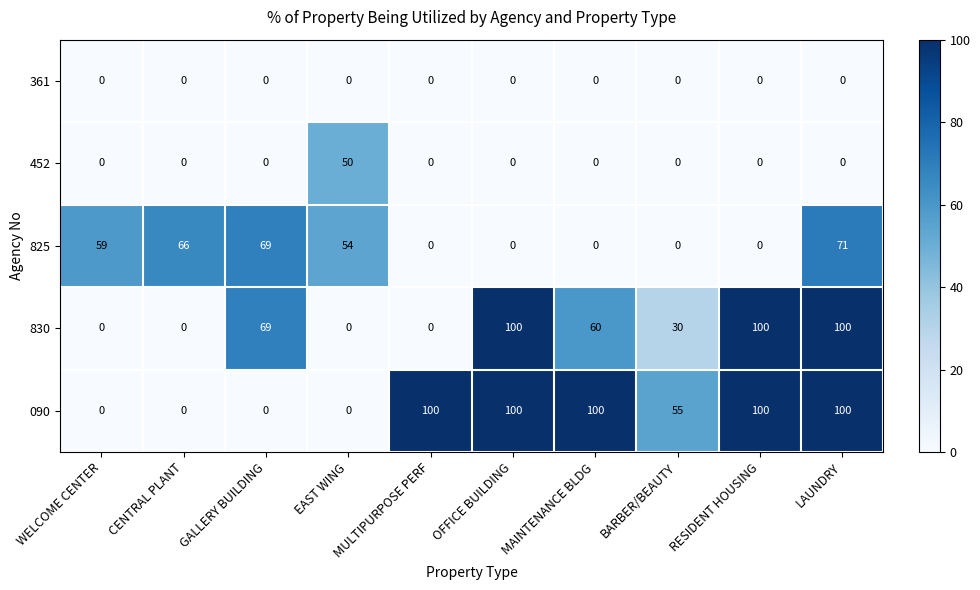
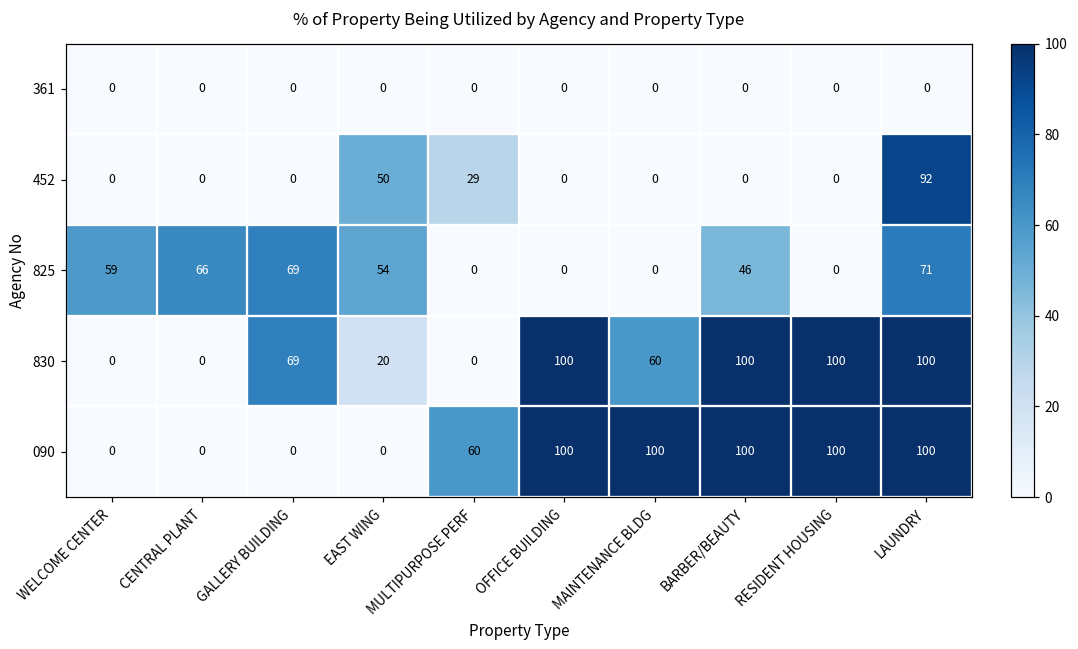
452, MULTIPURPOSE PERF: 0 -> 29
452, LAUNDRY: 0 -> 92
825, BARBER/BEAUTY: 0 -> 46
830, EAST WING: 0 -> 20
830, BARBER/BEAUTY: 30 -> 100
090, MULTIPURPOSE PERF: 100 -> 60
090, BARBER/BEAUTY: 55 -> 100
